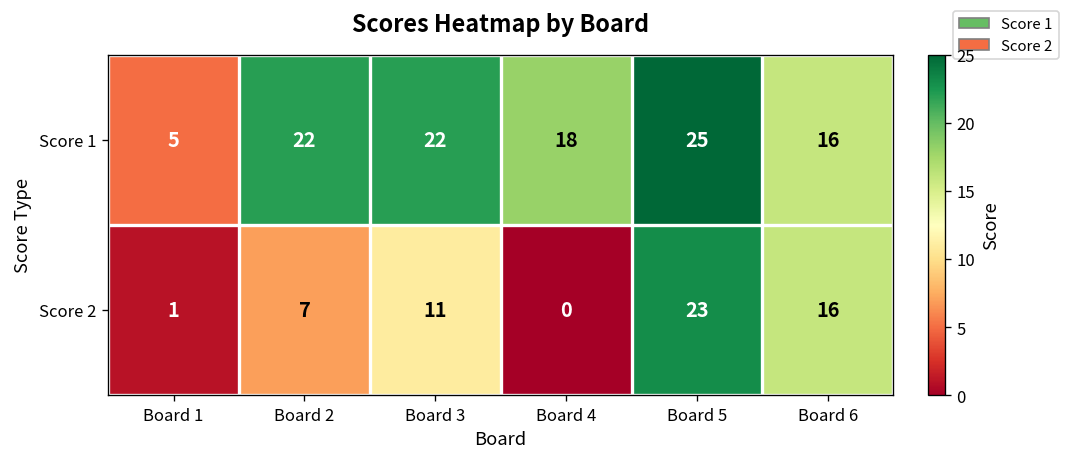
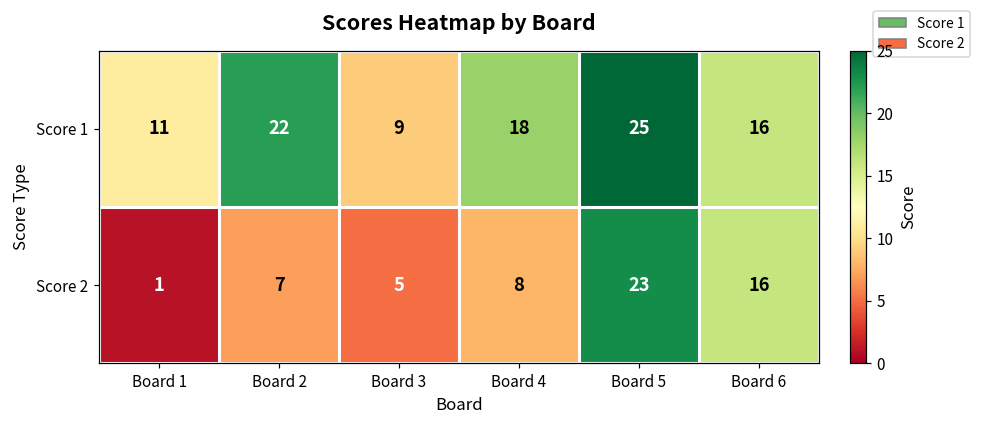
Score 1, Board 1: 5 -> 11
Score 1, Board 3: 22 -> 9
Score 2, Board 3: 11 -> 5
Score 2, Board 4: 0 -> 8
